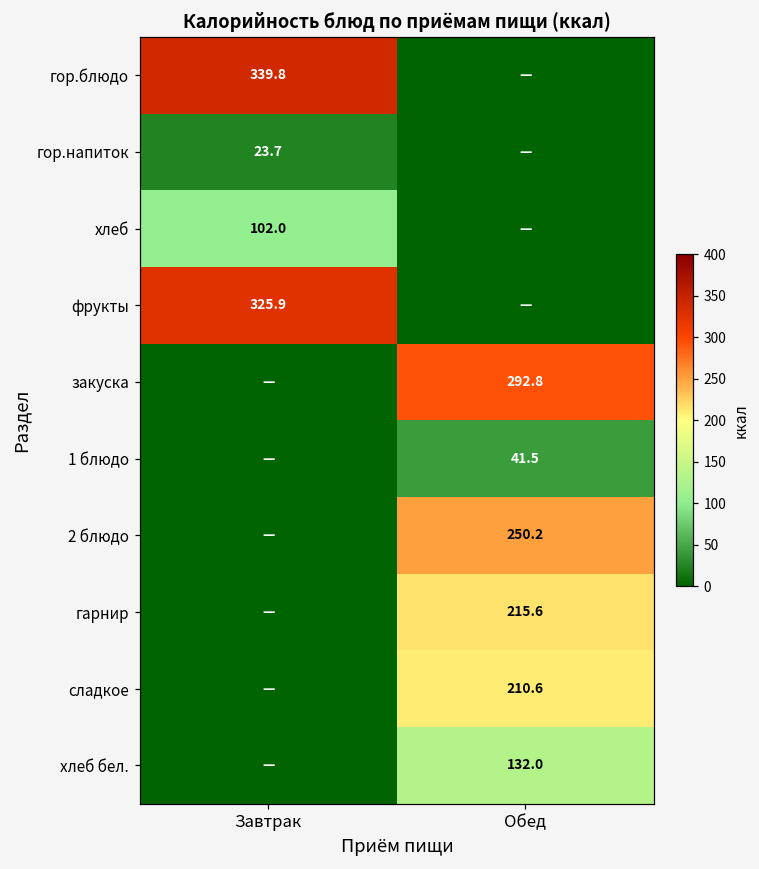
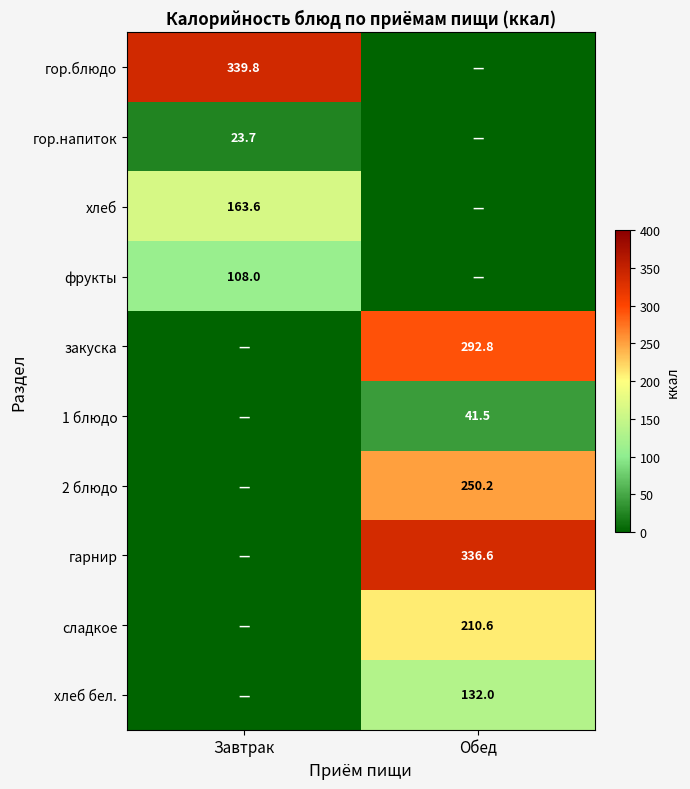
хлеб, Завтрак: 102.0 -> 163.6
фрукты, Завтрак: 325.9 -> 108.0
гарнир, Обед: 215.6 -> 336.6
